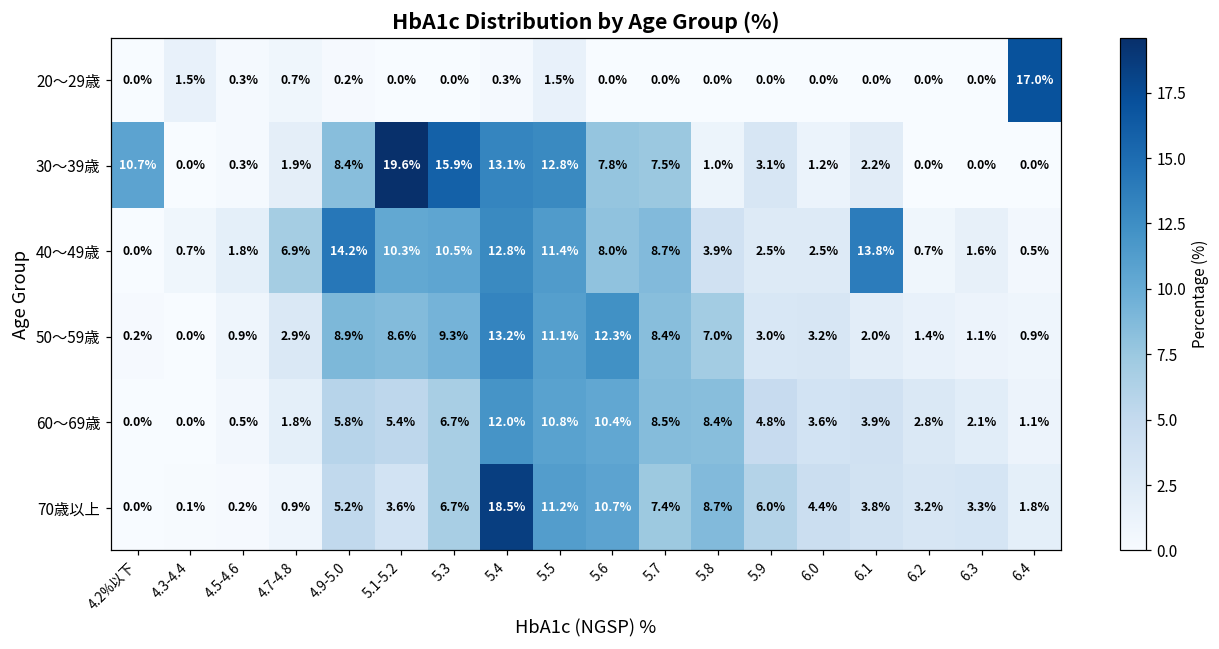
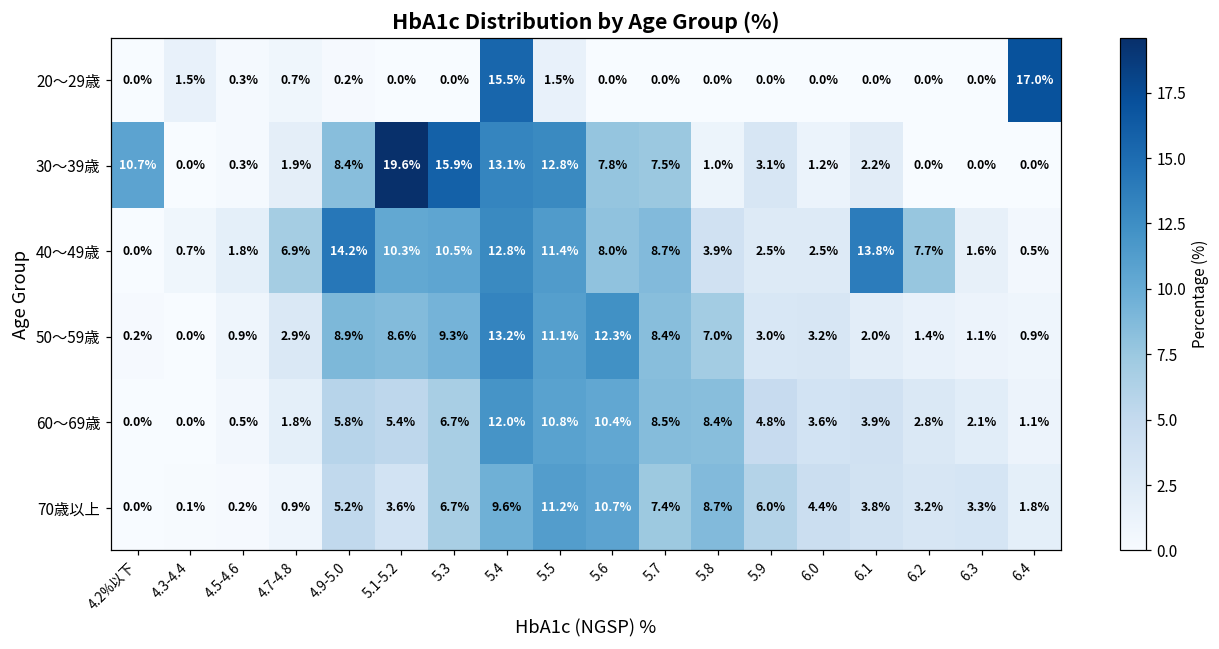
20～29歳, 5.4: 0.3% -> 15.5%
40～49歳, 6.2: 0.7% -> 7.7%
70歳以上, 5.4: 18.5% -> 9.6%
